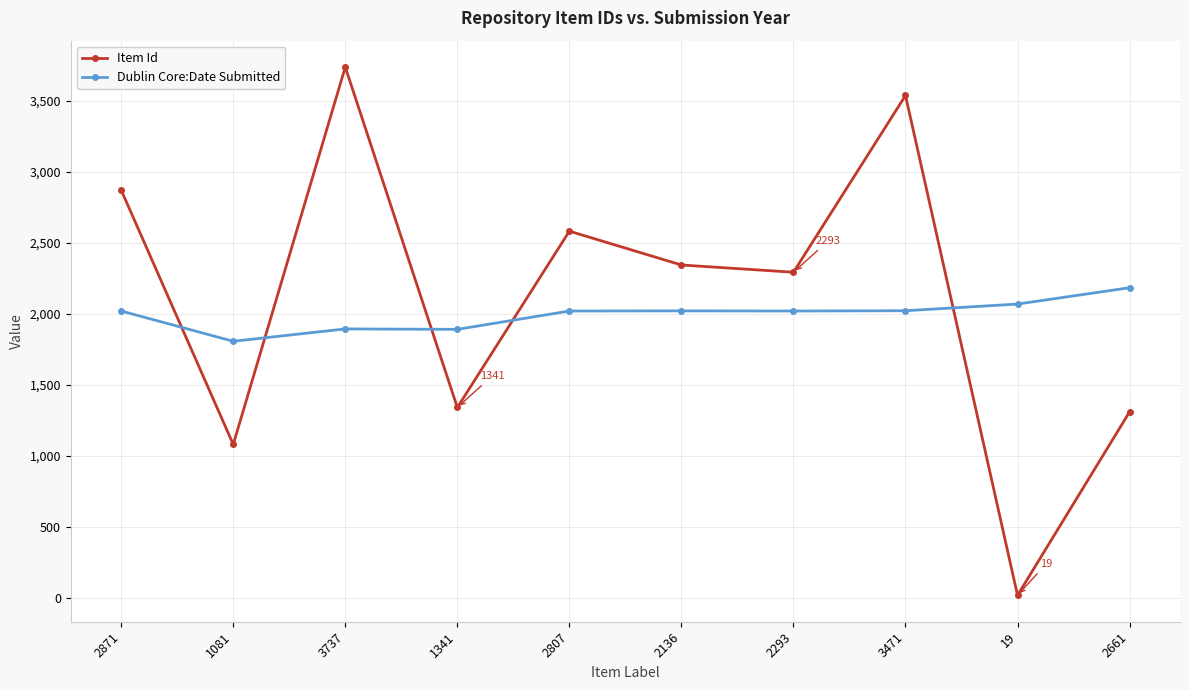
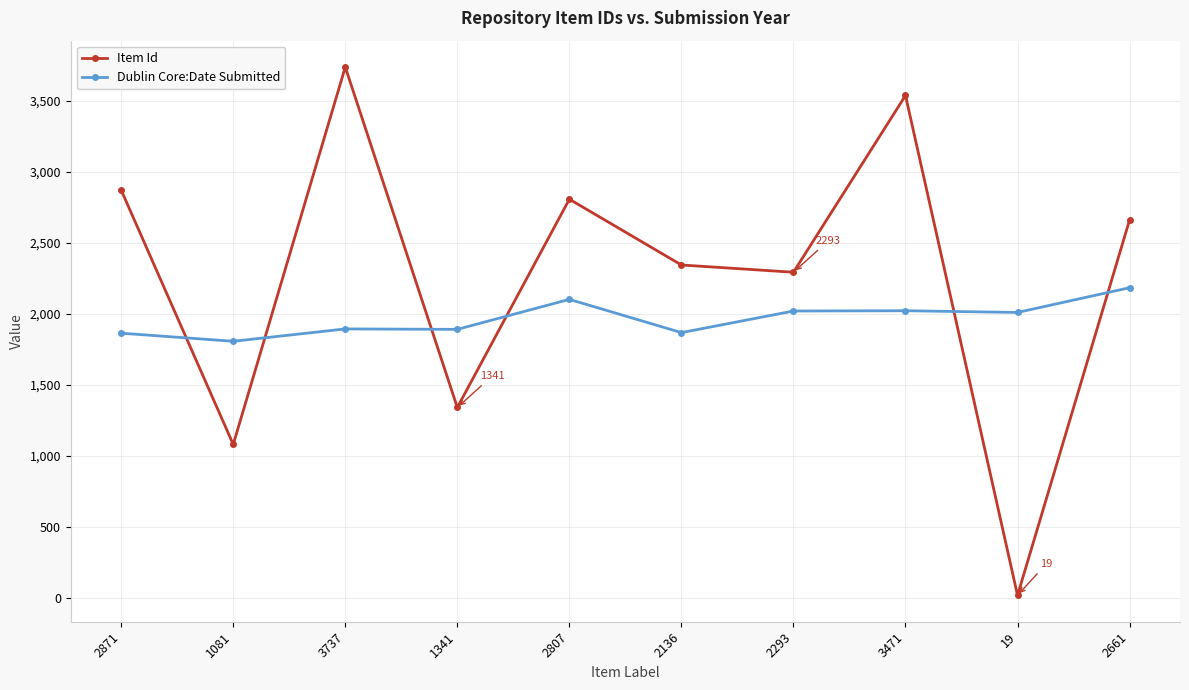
Dublin Core:Date Submitted, 2871: 2,020 -> 1,860
Item Id, 2807: 2,580 -> 2,810
Dublin Core:Date Submitted, 2807: 2,020 -> 2,100
Dublin Core:Date Submitted, 2136: 2,020 -> 1,870
Dublin Core:Date Submitted, 19: 2,070 -> 2,010
Item Id, 2661: 1,310 -> 2,660
